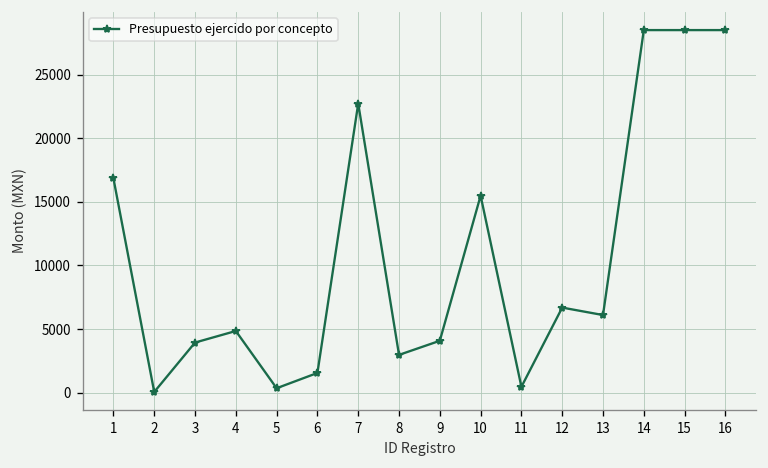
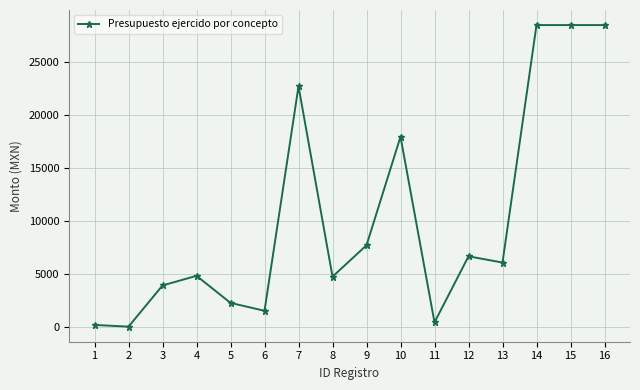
1: 16800 -> 200
5: 400 -> 2300
8: 3000 -> 4800
9: 4100 -> 7700
10: 15500 -> 18000
